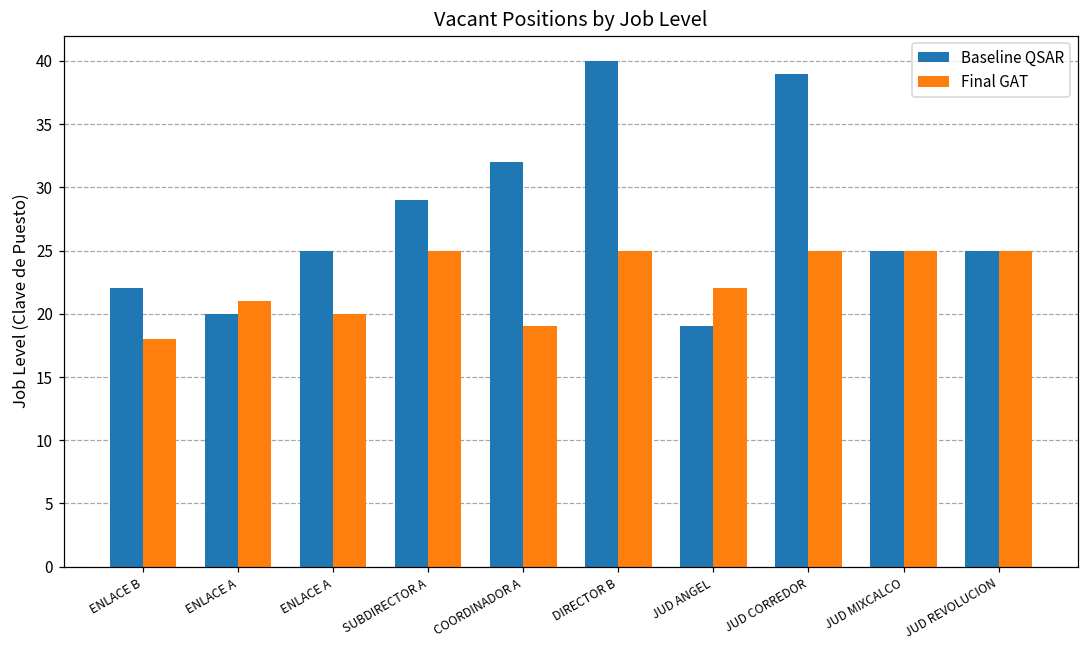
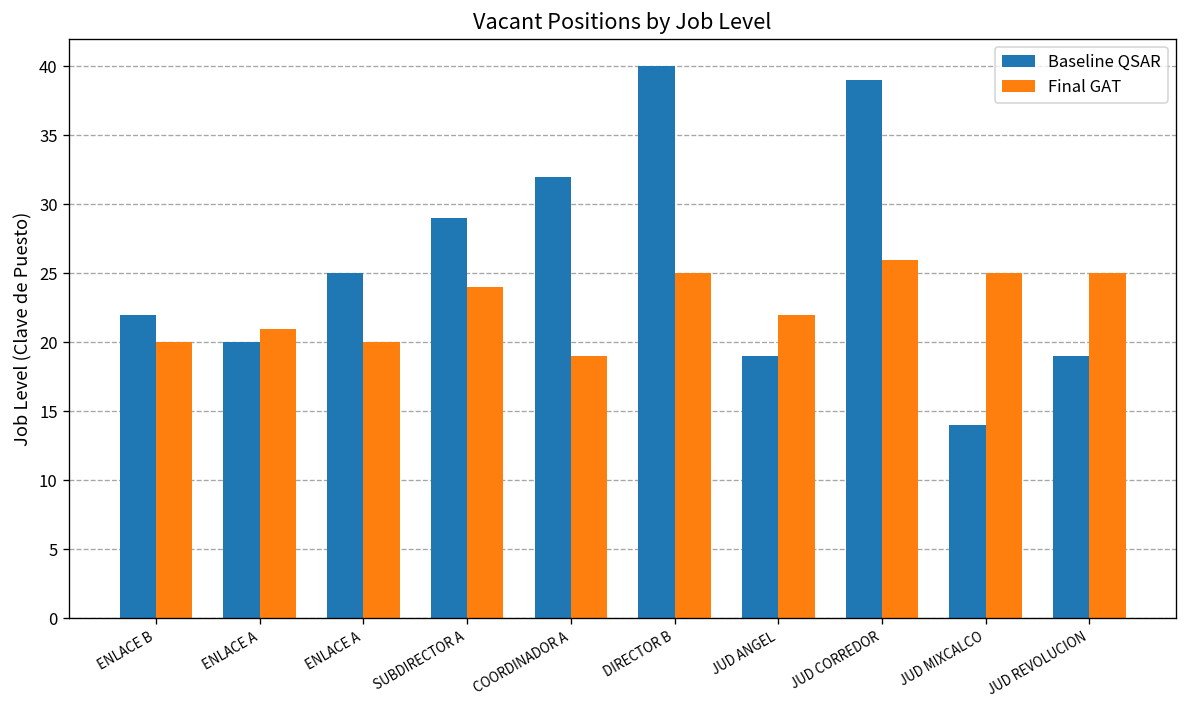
Final GAT, ENLACE B: 18 -> 20
Final GAT, SUBDIRECTOR A: 25 -> 24
Final GAT, JUD CORREDOR: 25 -> 26
Baseline QSAR, JUD MIXCALCO: 25 -> 14
Baseline QSAR, JUD REVOLUCION: 25 -> 19
